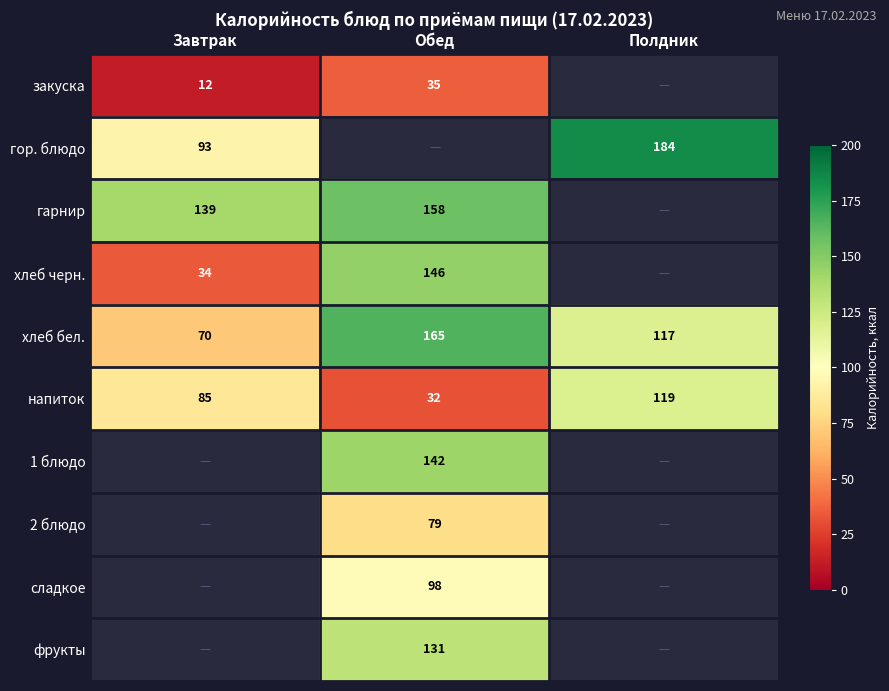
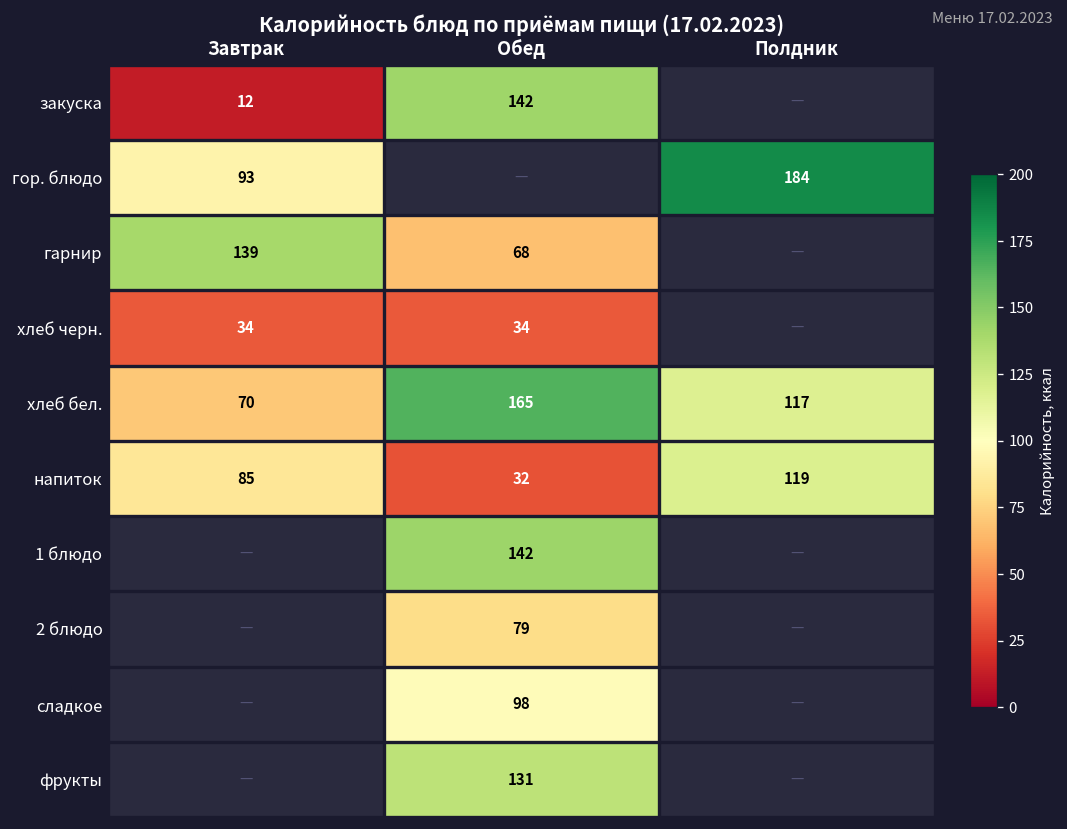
закуска, Обед: 35 -> 142
гарнир, Обед: 158 -> 68
хлеб черн., Обед: 146 -> 34
